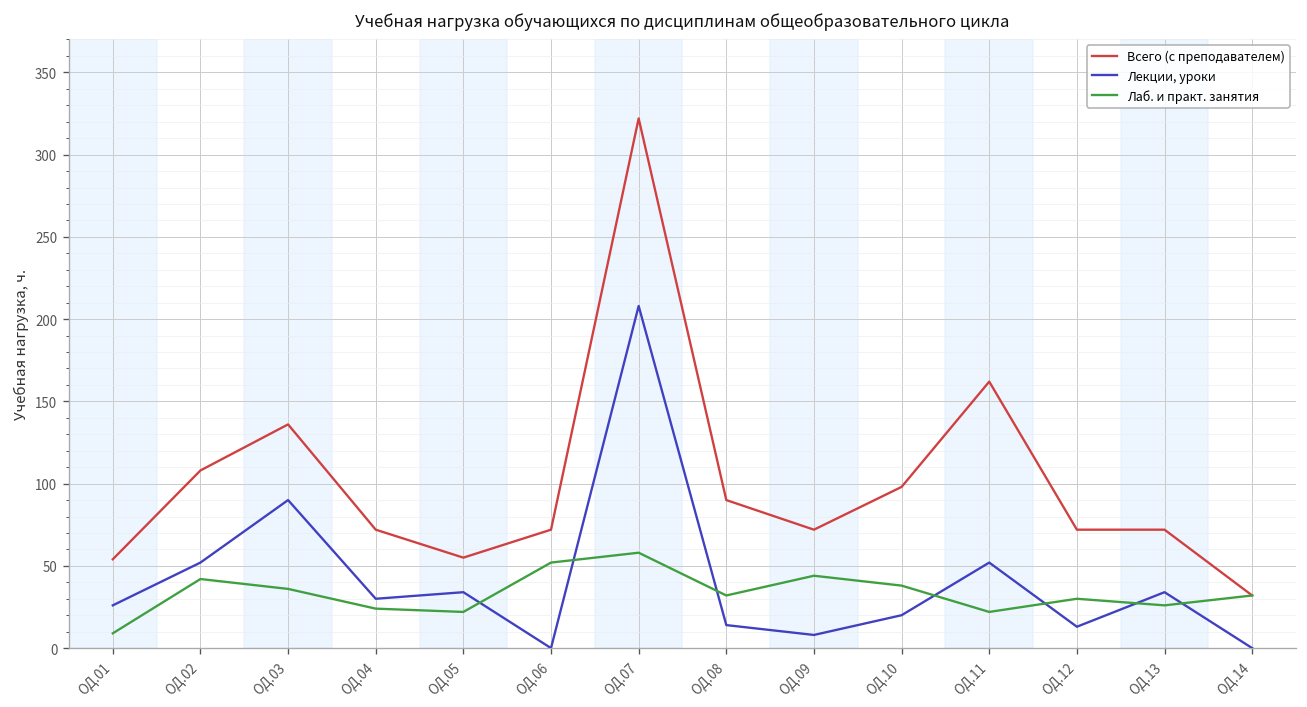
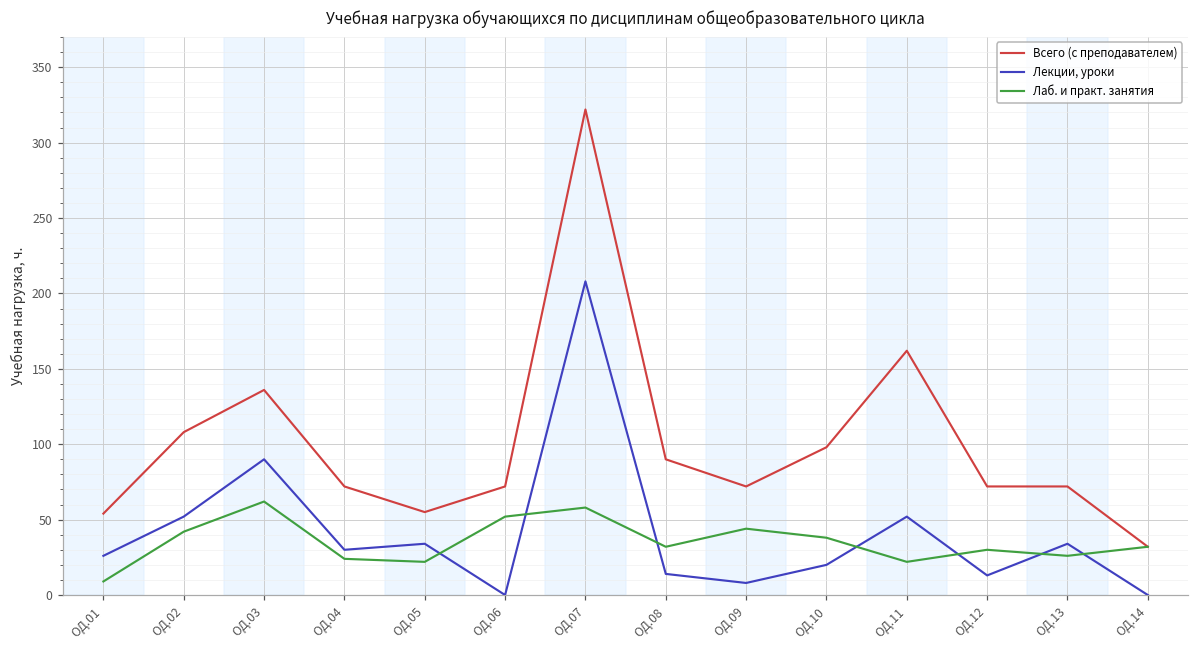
Лаб. и практ. занятия, ОД.03: 36 -> 62
